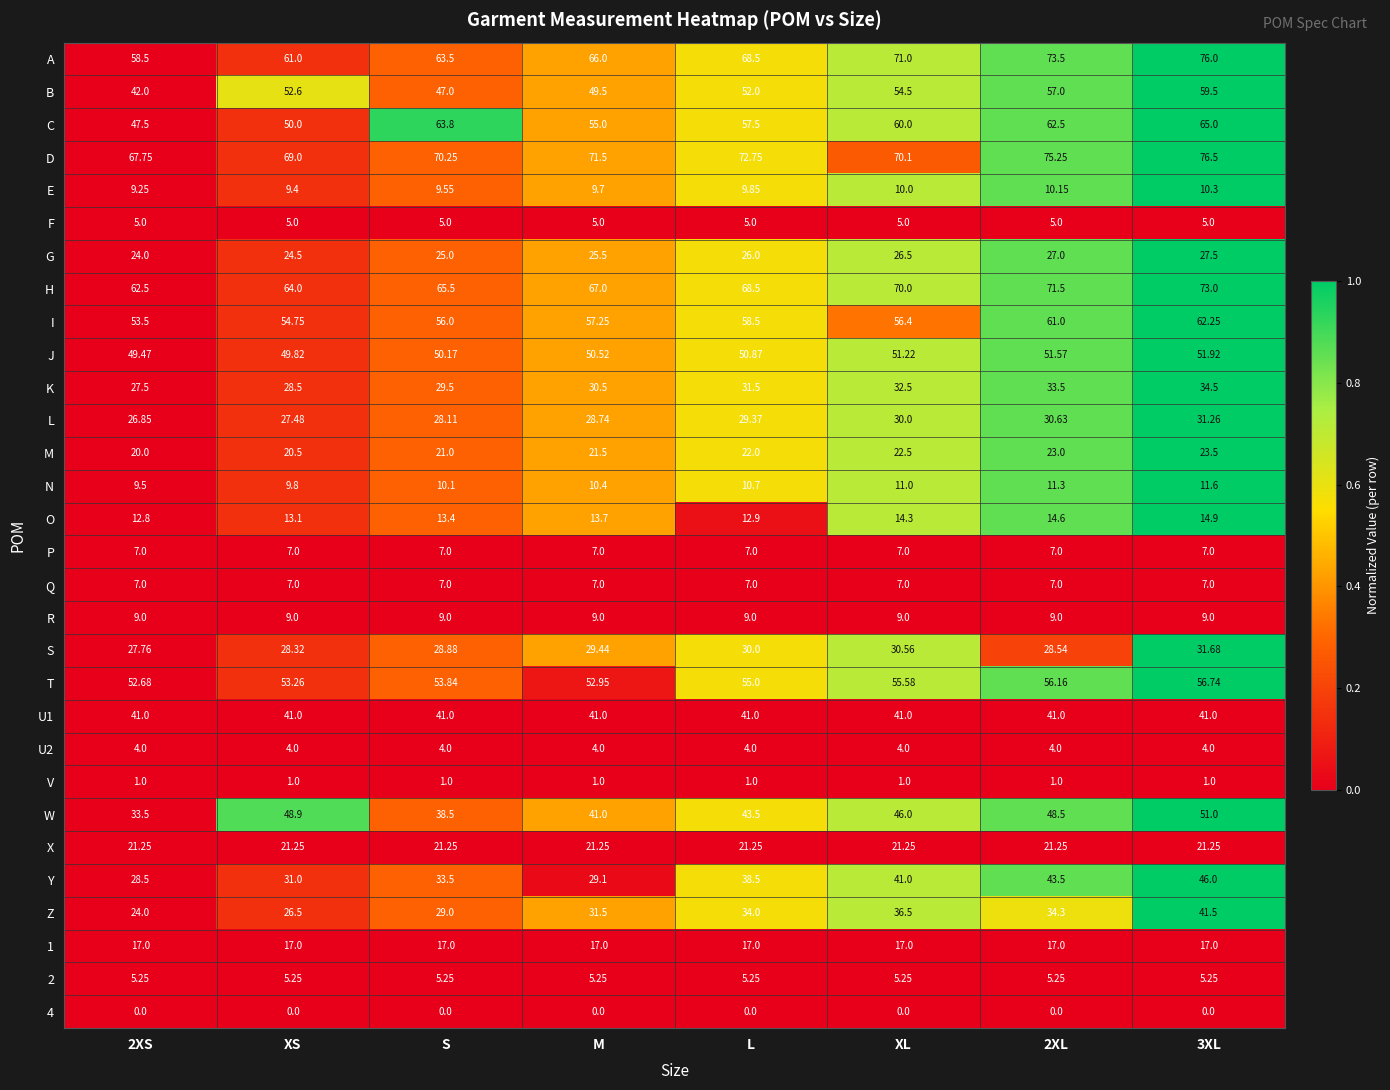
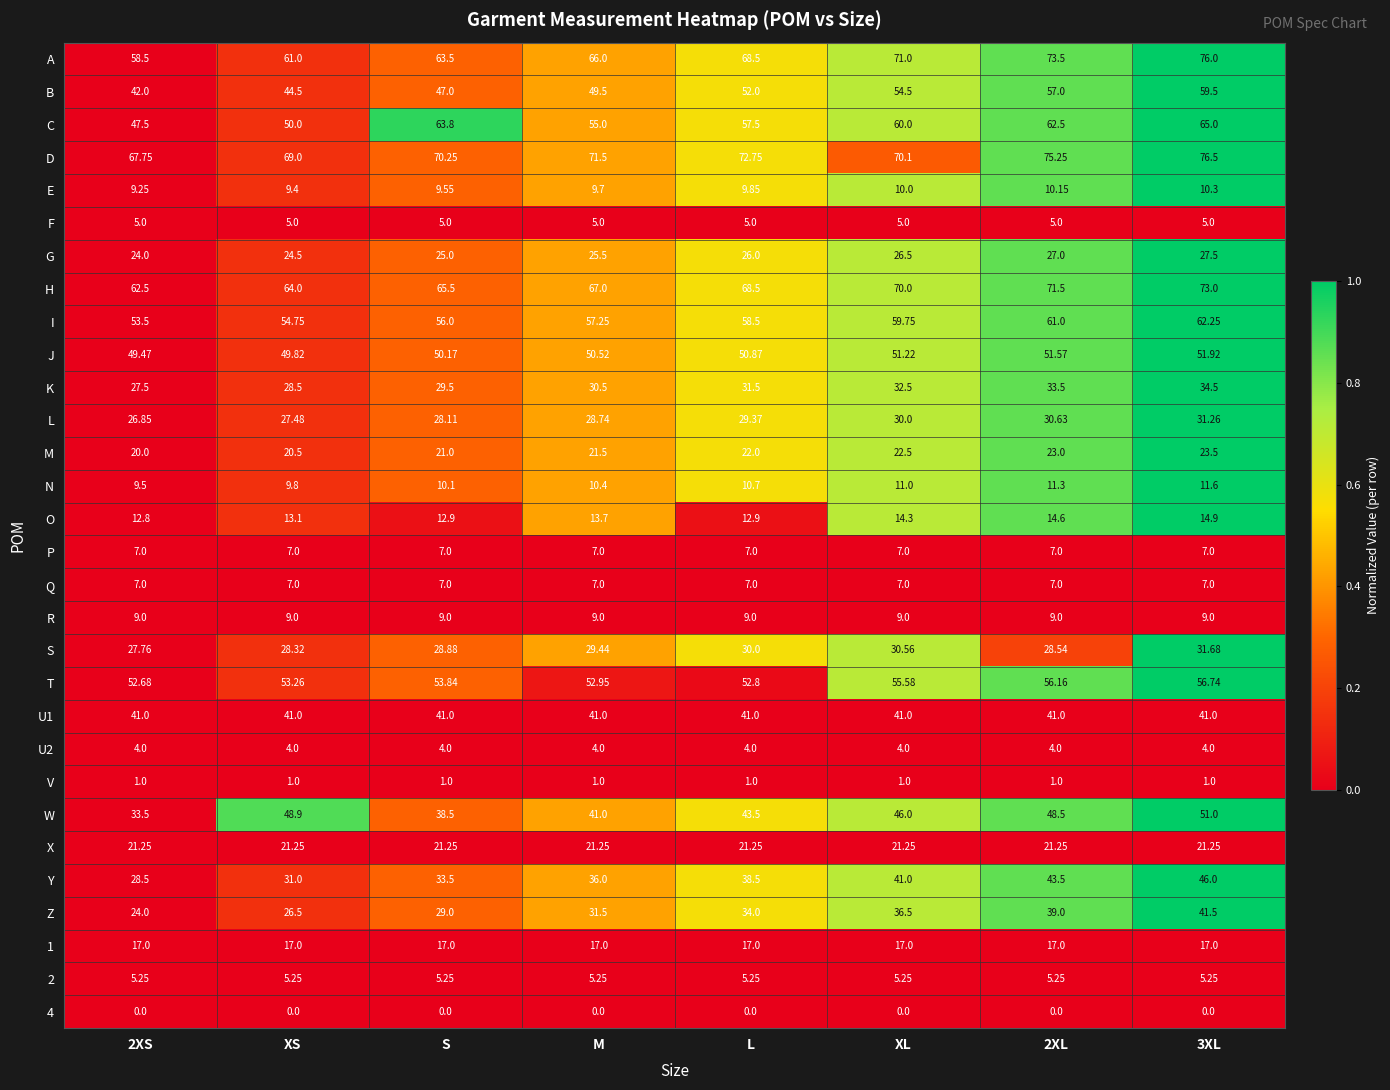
B, XS: 52.6 -> 44.5
I, XL: 56.4 -> 59.75
O, S: 13.4 -> 12.9
T, L: 55.0 -> 52.8
Y, M: 29.1 -> 36.0
Z, 2XL: 34.3 -> 39.0
